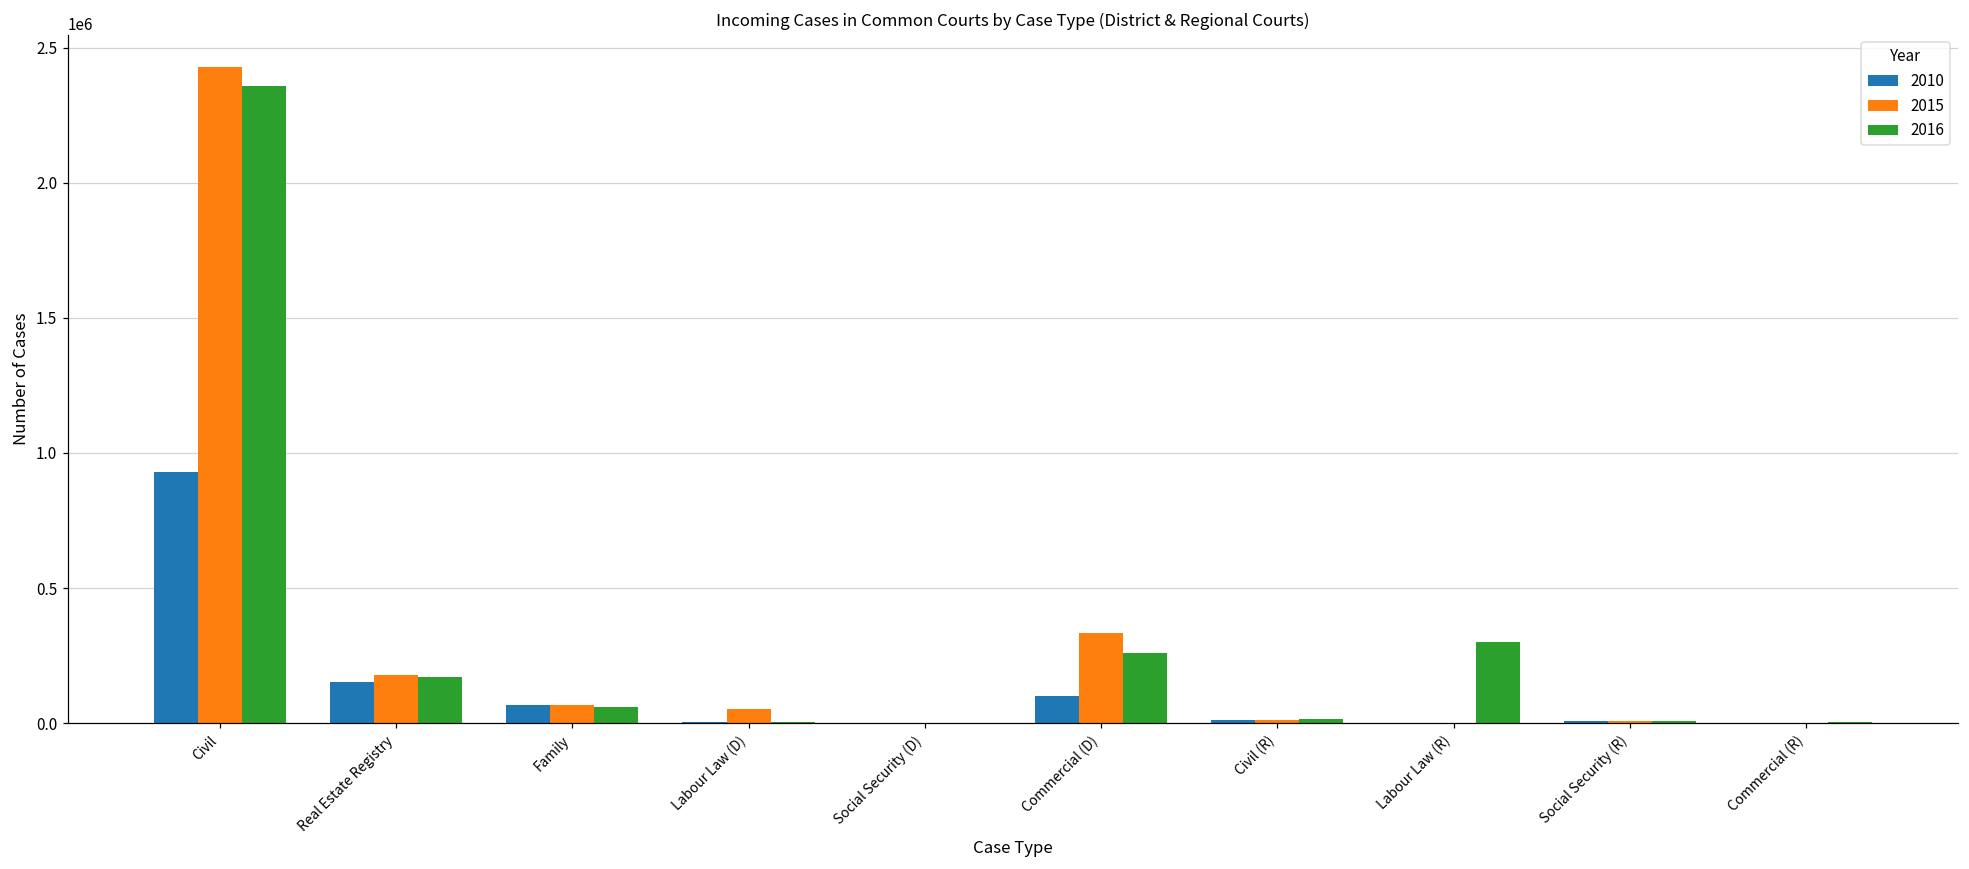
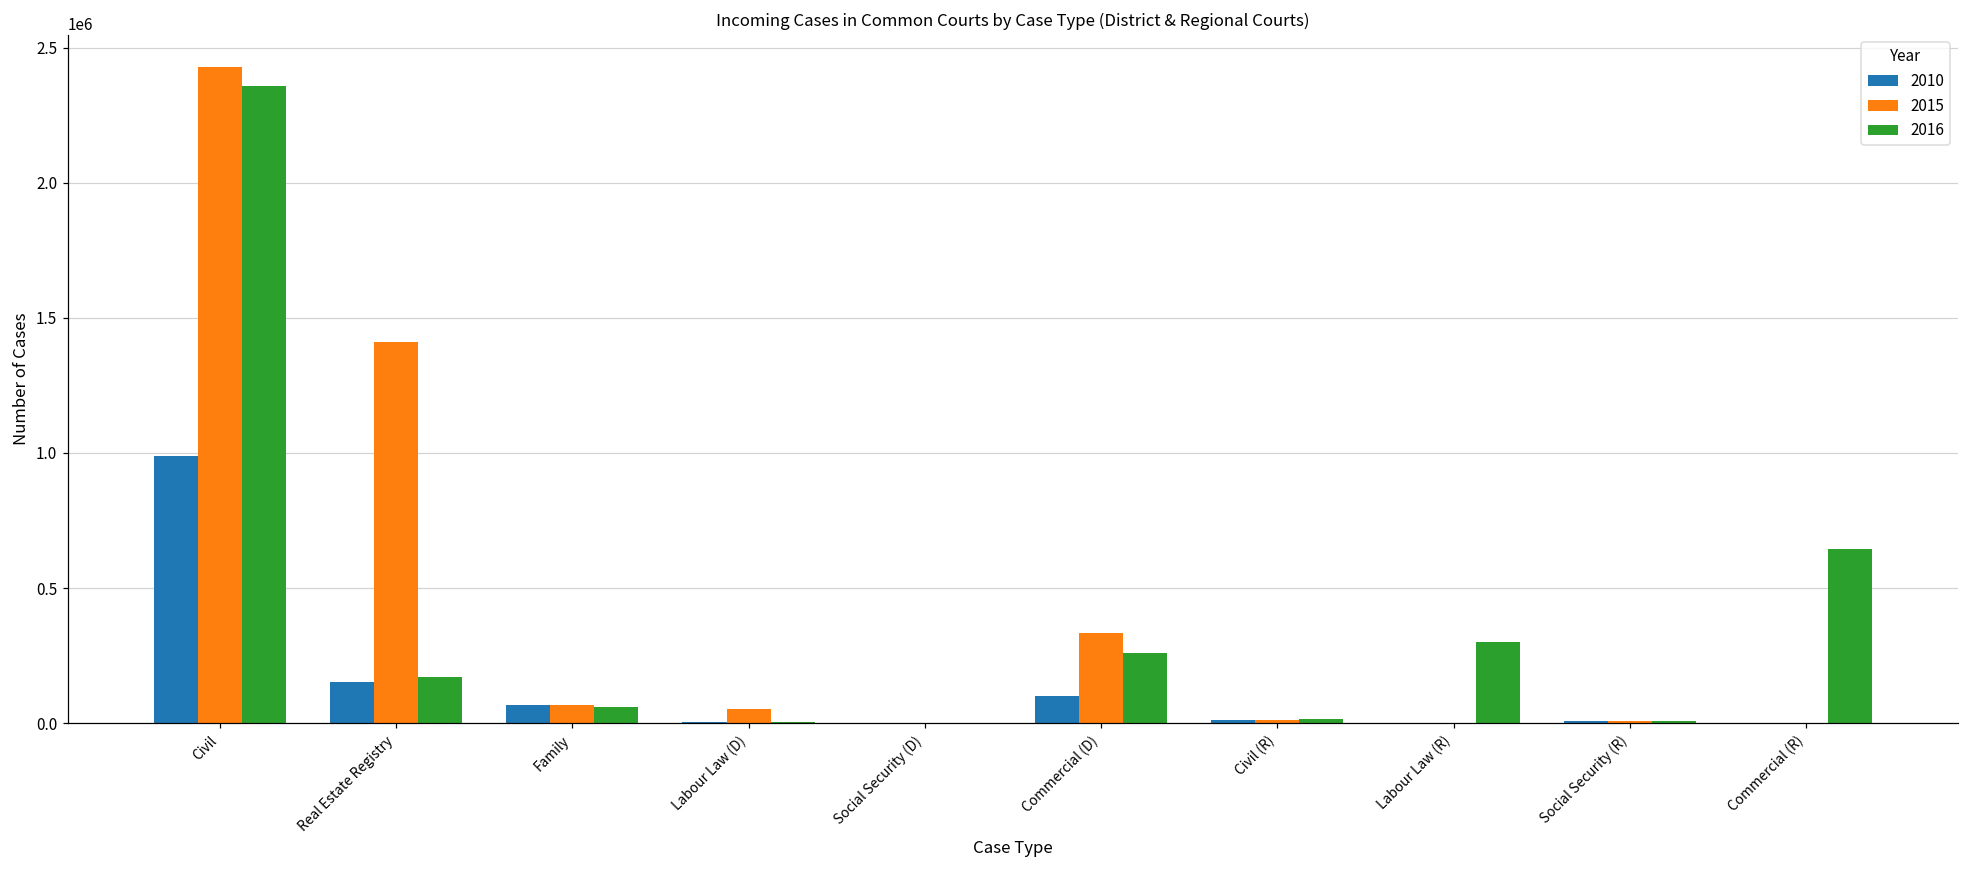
2010, Civil: 930000 -> 990000
2015, Real Estate Registry: 180000 -> 1410000
2016, Commercial (R): 0 -> 640000
